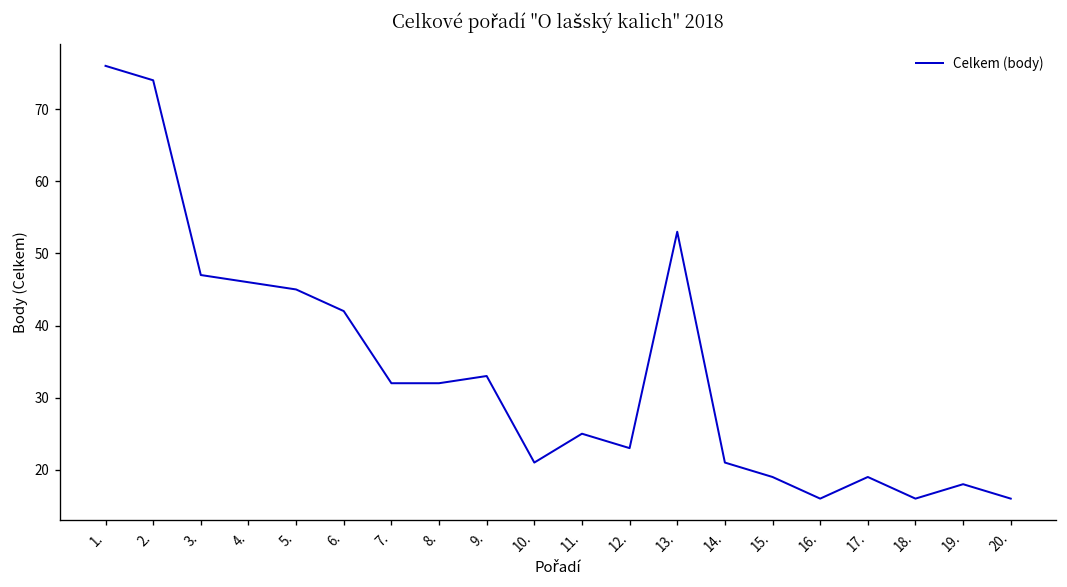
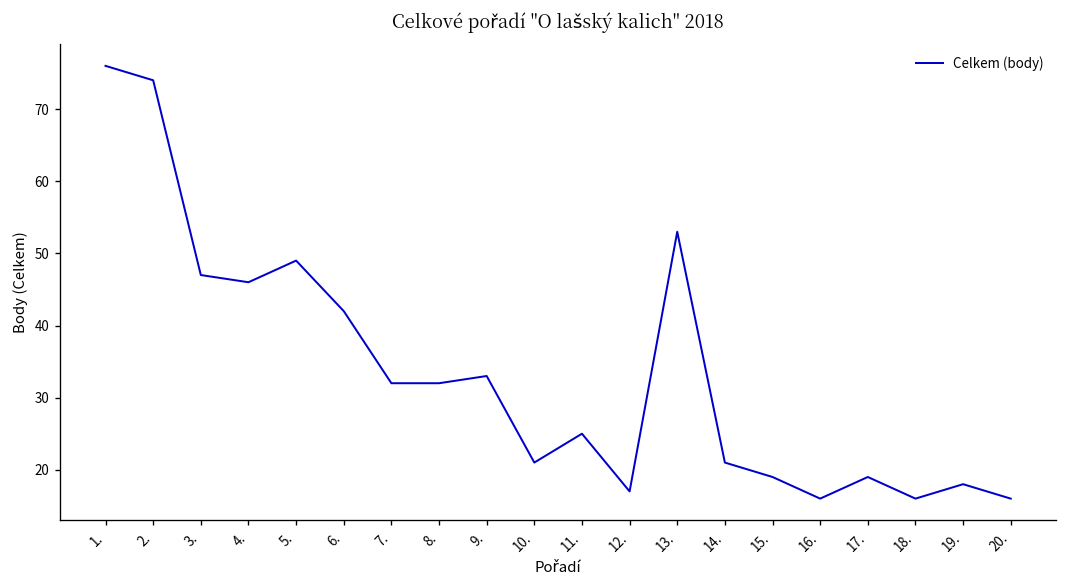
5.: 45 -> 49
12.: 23 -> 17
